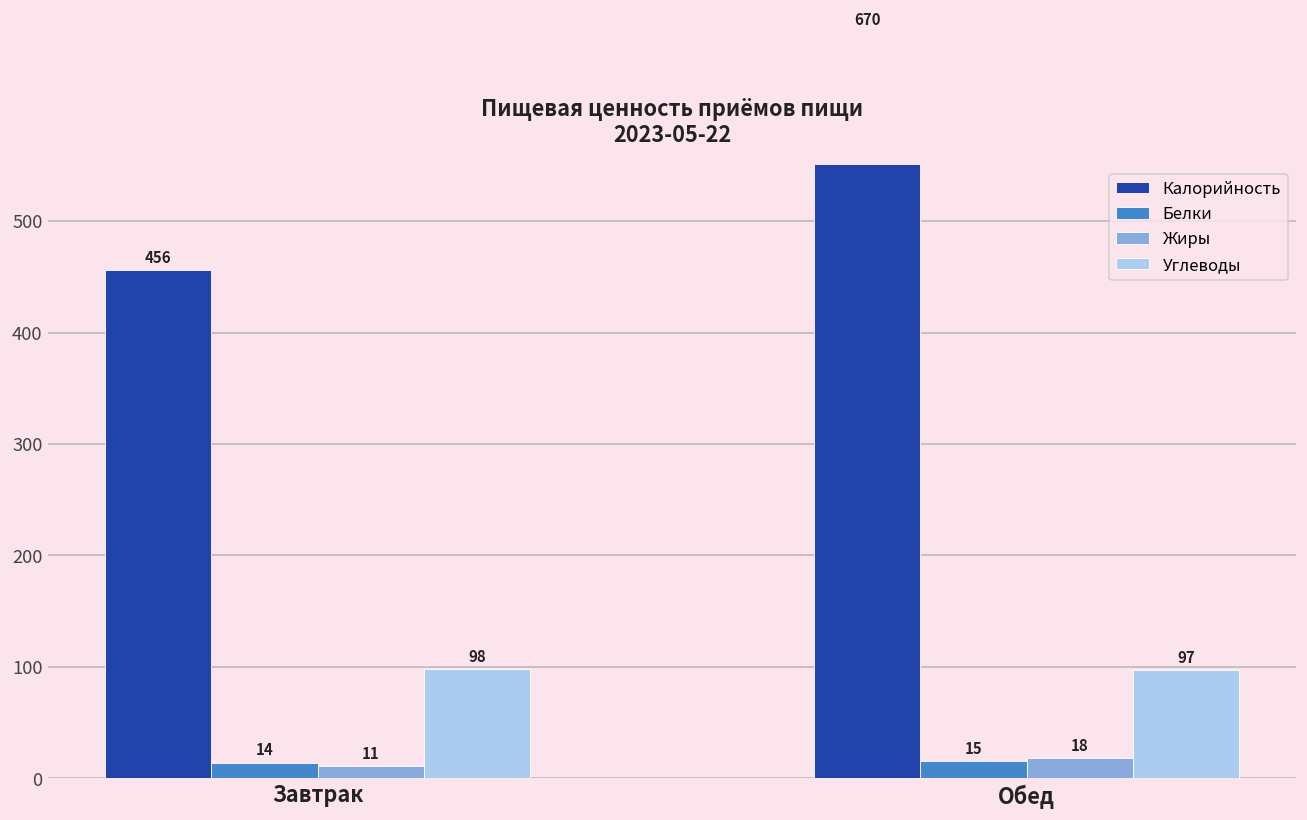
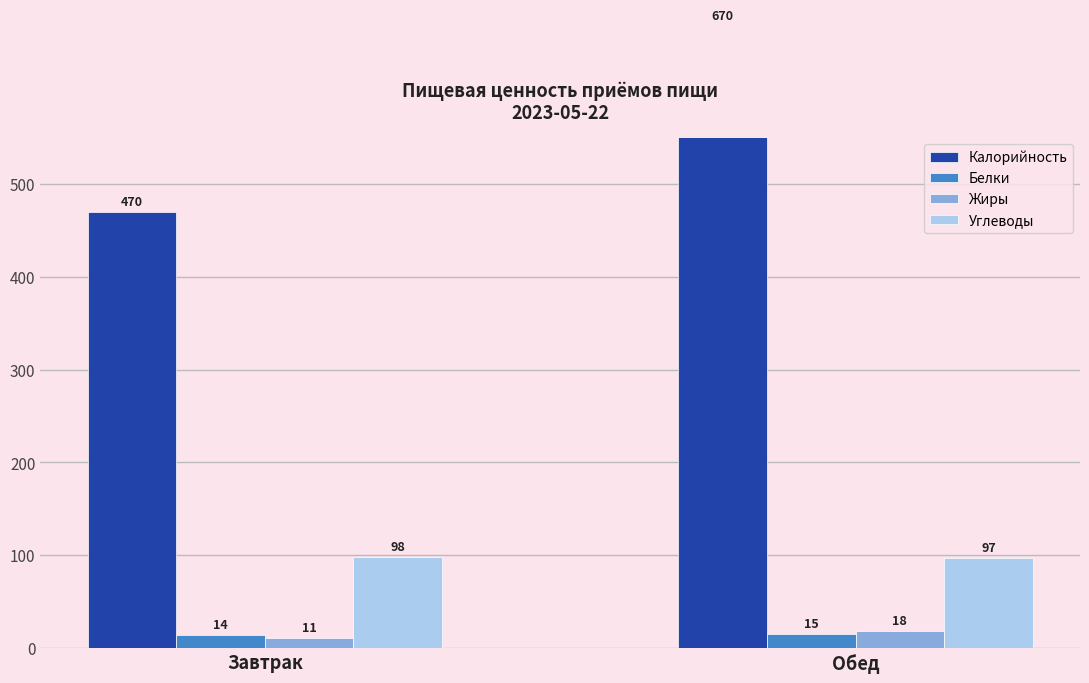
Калорийность, Завтрак: 456 -> 470
